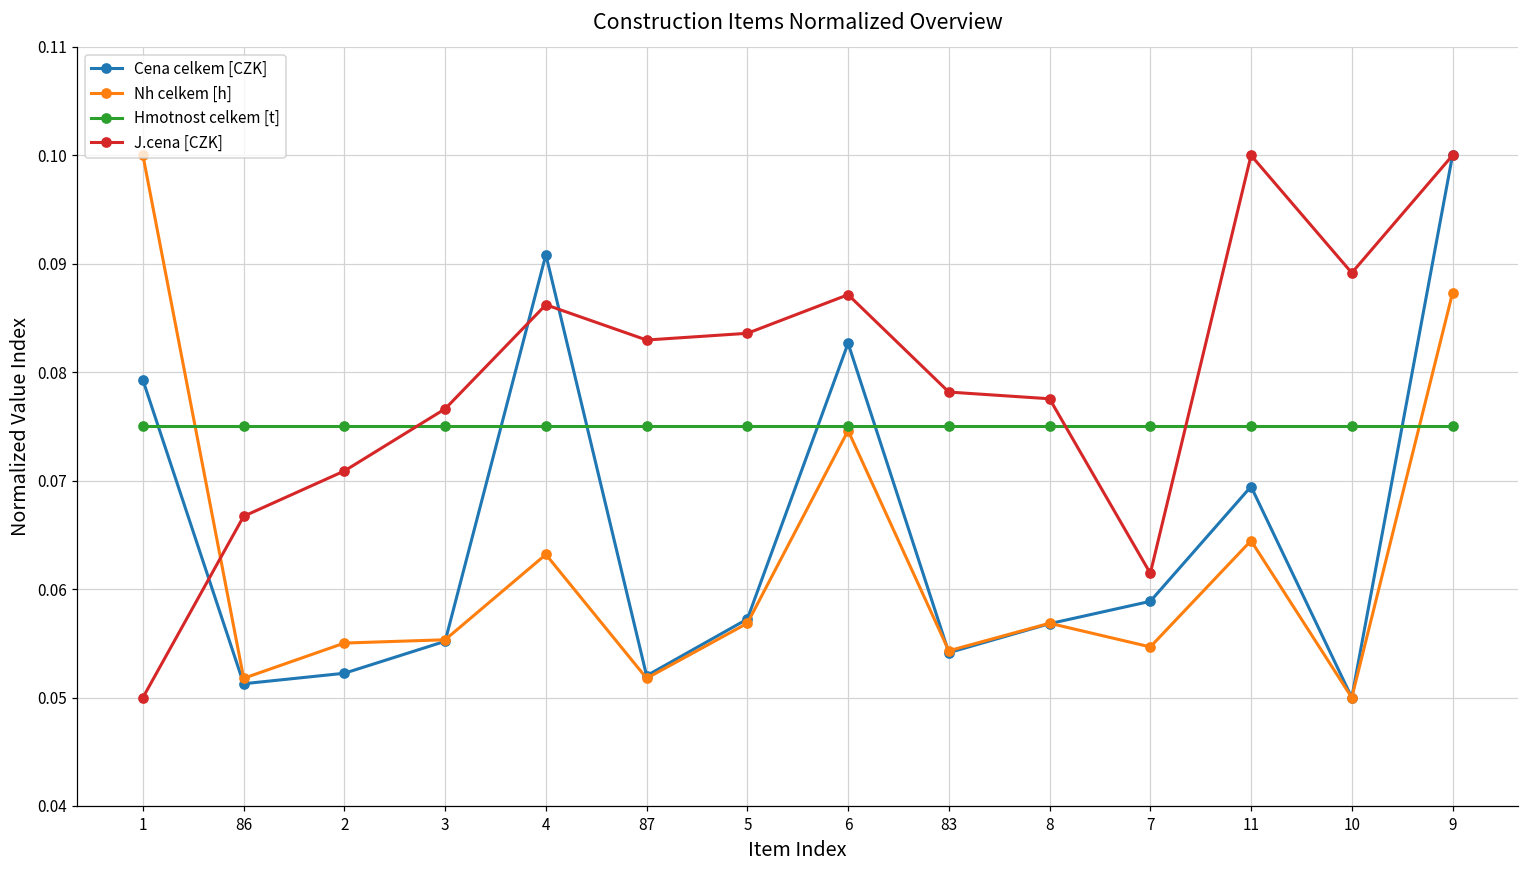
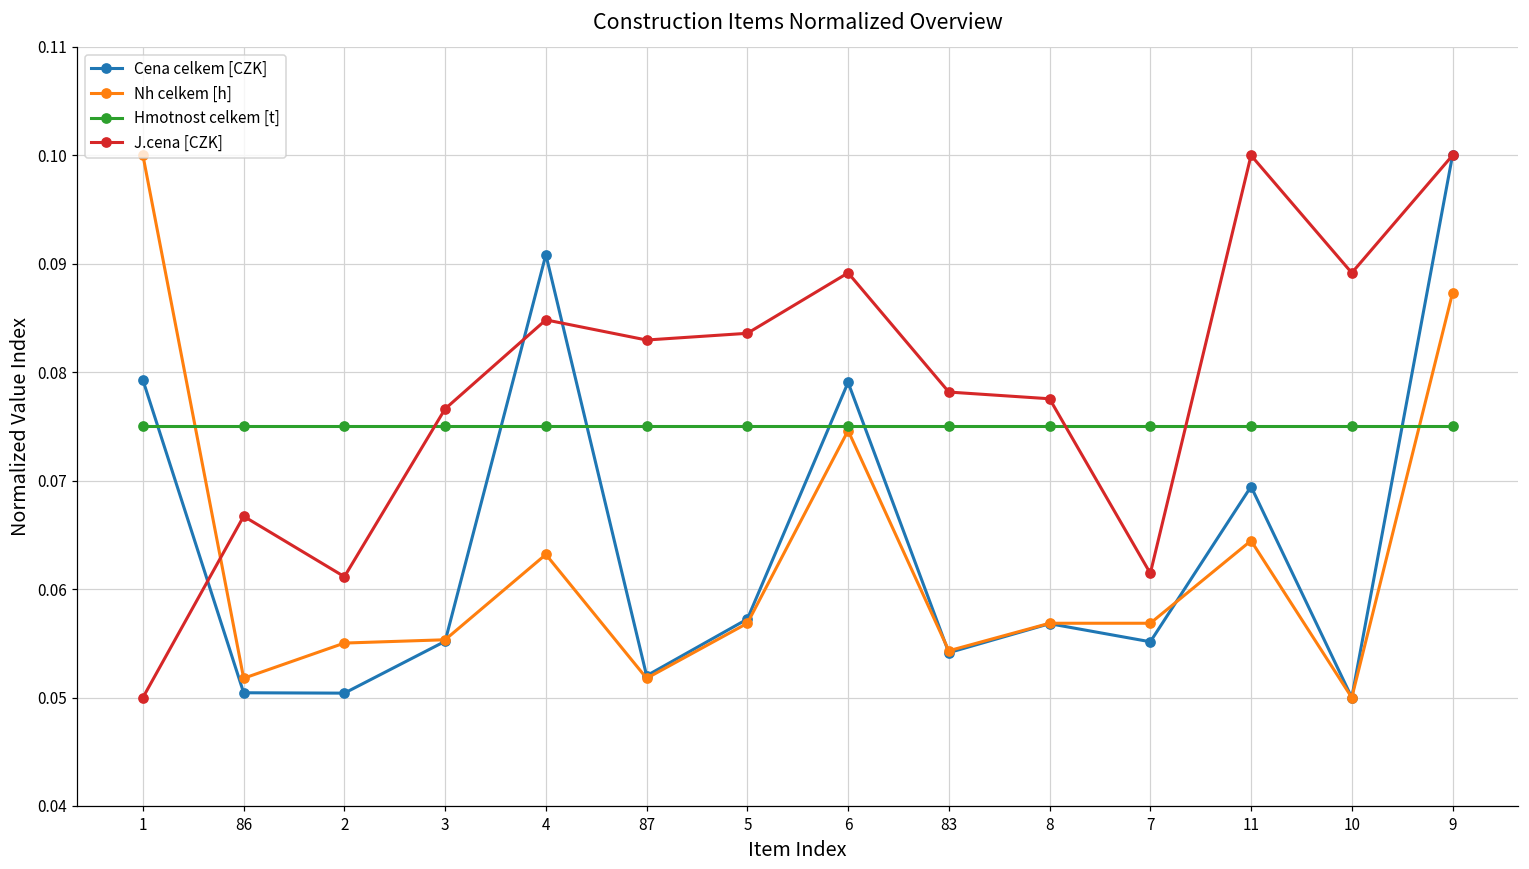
Cena celkem [CZK], 86: 0.051 -> 0.050
Cena celkem [CZK], 2: 0.052 -> 0.050
J.cena [CZK], 2: 0.071 -> 0.061
J.cena [CZK], 4: 0.086 -> 0.085
Cena celkem [CZK], 6: 0.083 -> 0.079
J.cena [CZK], 6: 0.087 -> 0.089
Cena celkem [CZK], 7: 0.059 -> 0.055
Nh celkem [h], 7: 0.055 -> 0.057
